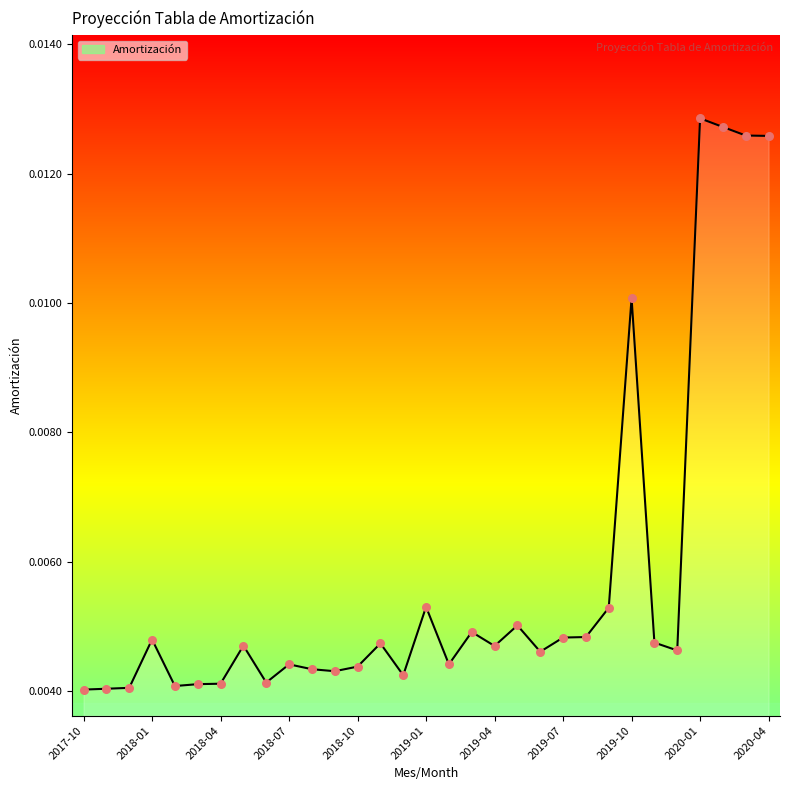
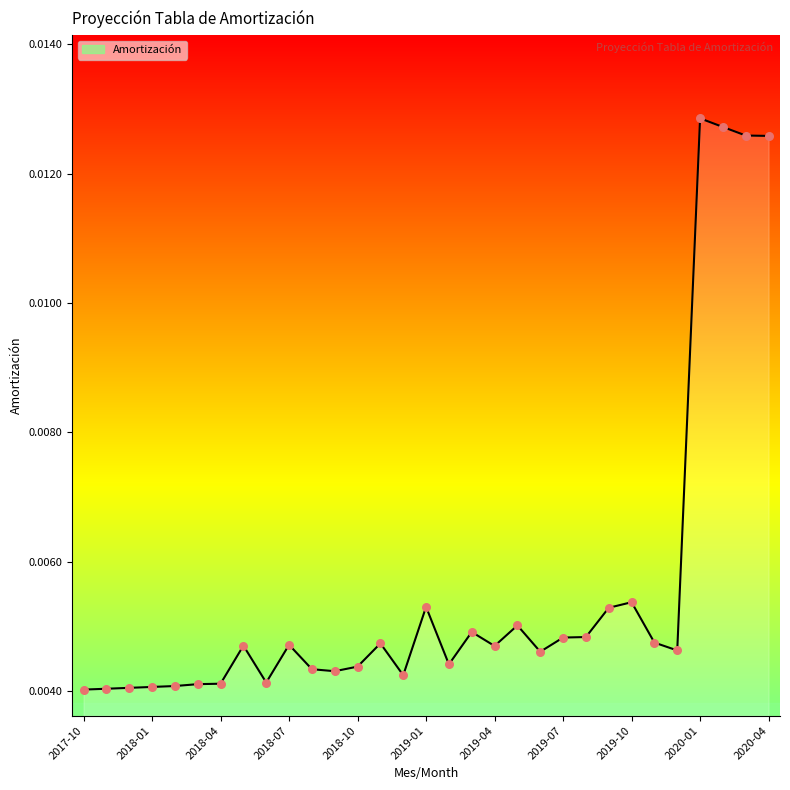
2018-01: 0.0048 -> 0.0041
2018-07: 0.0044 -> 0.0047
2019-10: 0.0101 -> 0.0054
